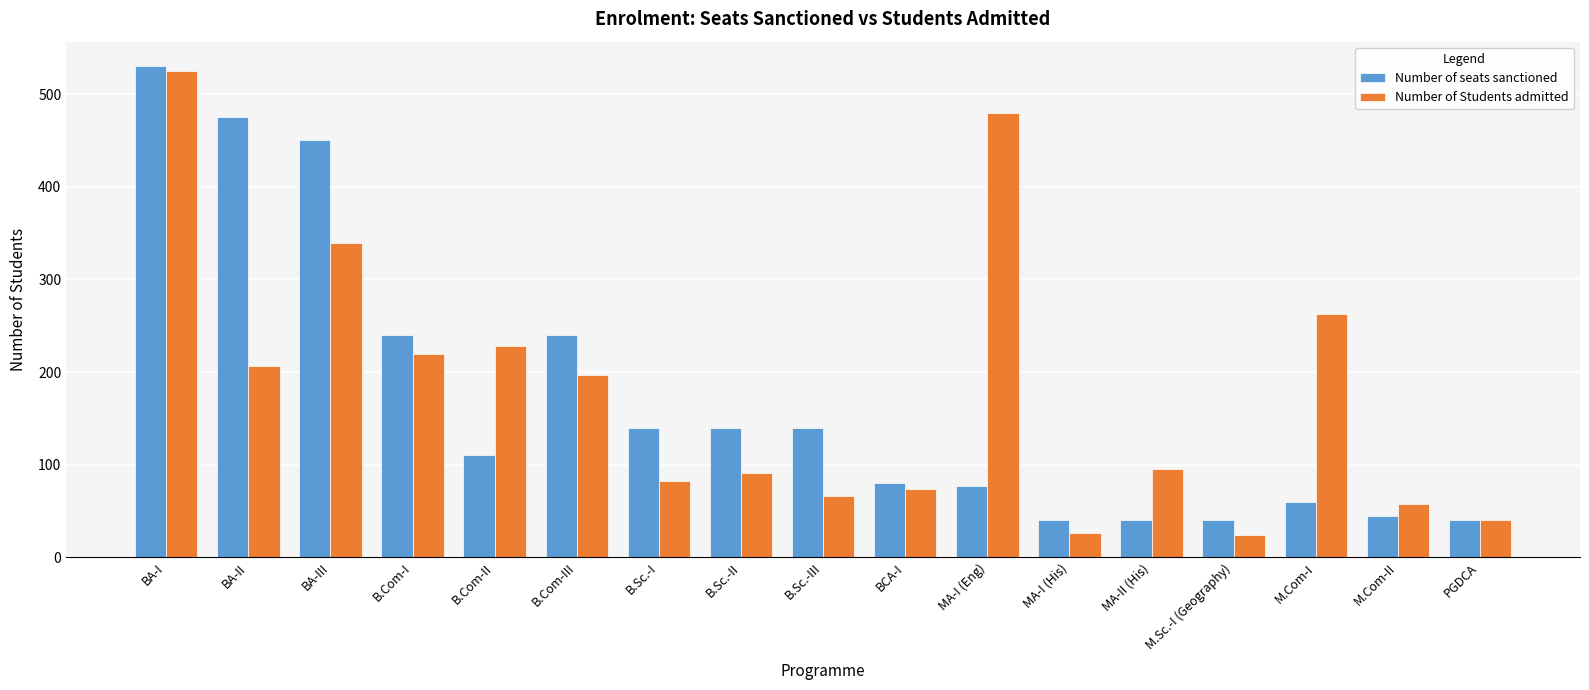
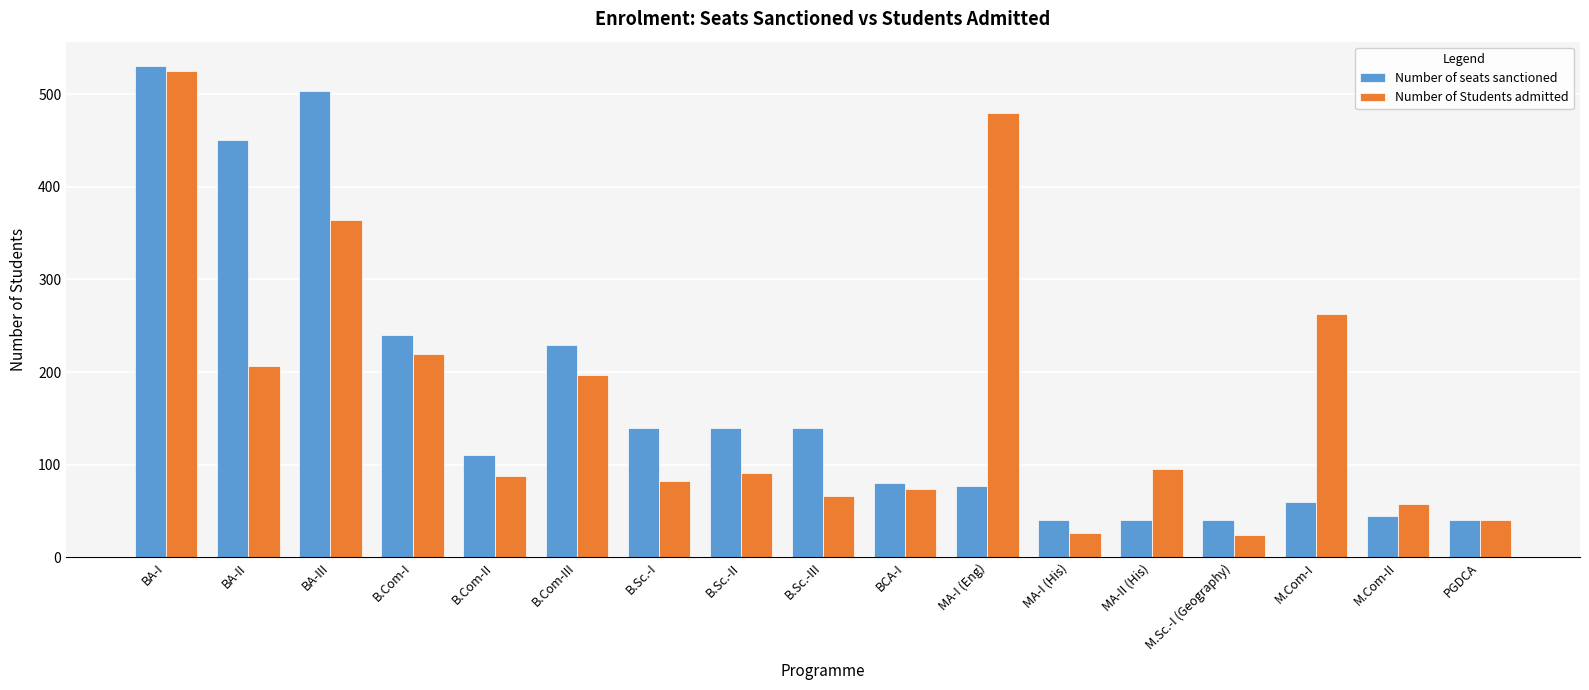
Number of seats sanctioned, BA-II: 480 -> 450
Number of seats sanctioned, BA-III: 450 -> 500
Number of Students admitted, BA-III: 340 -> 360
Number of Students admitted, B.Com-II: 230 -> 90
Number of seats sanctioned, B.Com-III: 240 -> 230
